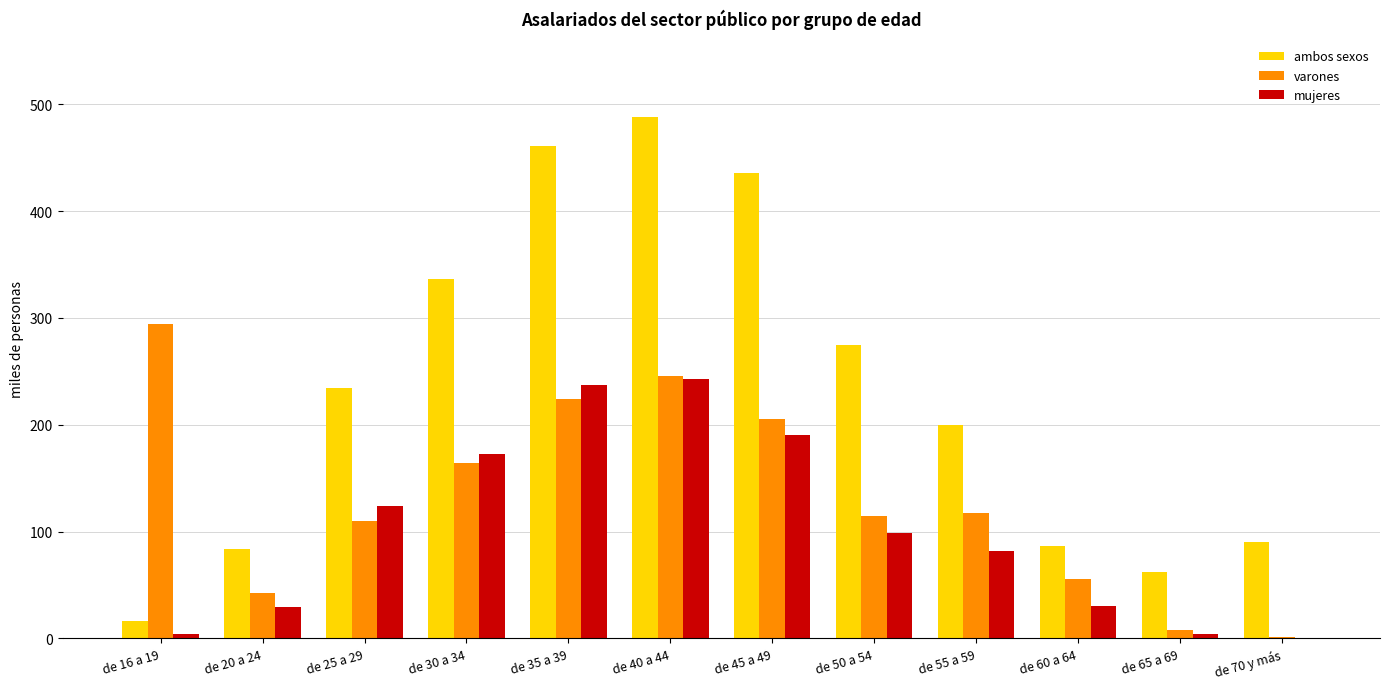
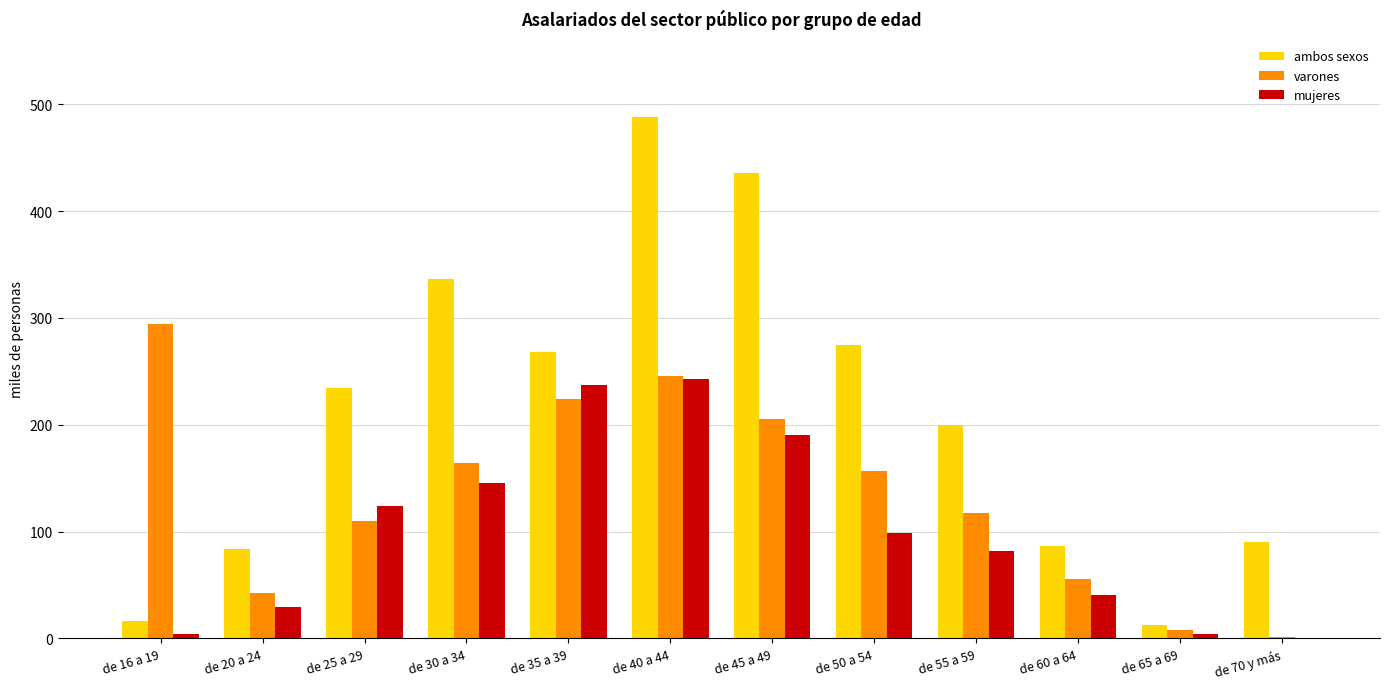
mujeres, de 30 a 34: 173 -> 145
ambos sexos, de 35 a 39: 461 -> 268
varones, de 50 a 54: 114 -> 157
mujeres, de 60 a 64: 31 -> 41
ambos sexos, de 65 a 69: 62 -> 13
